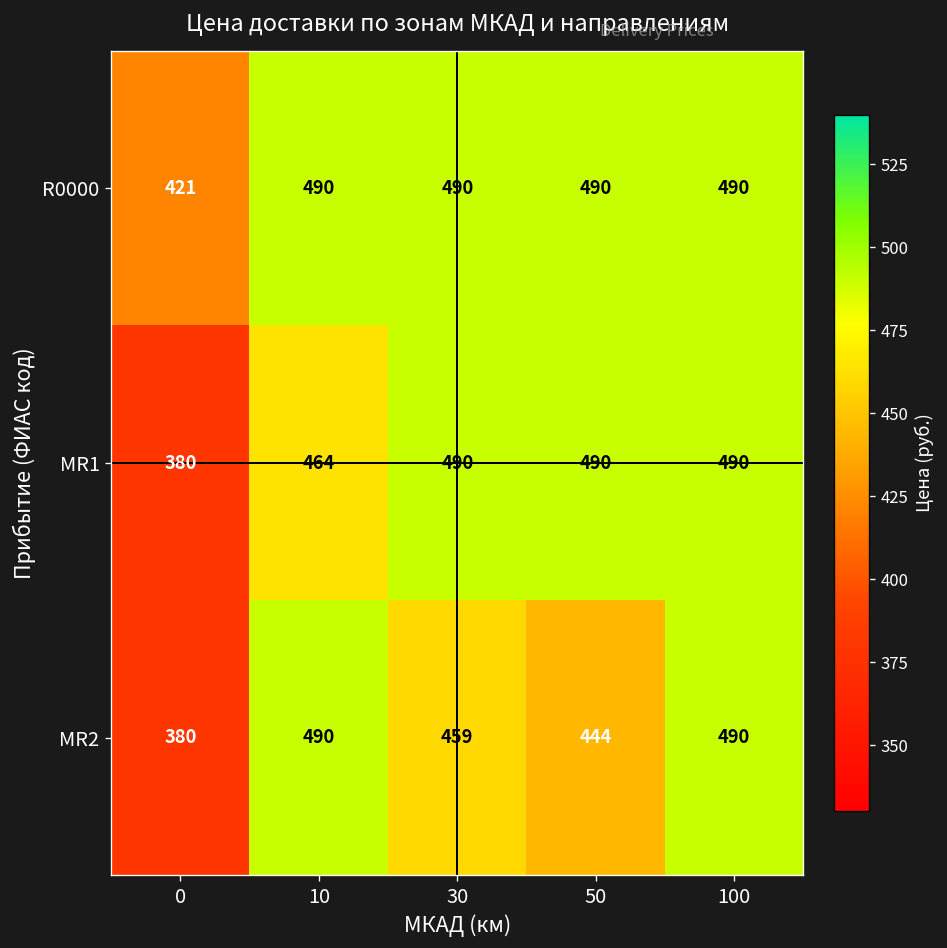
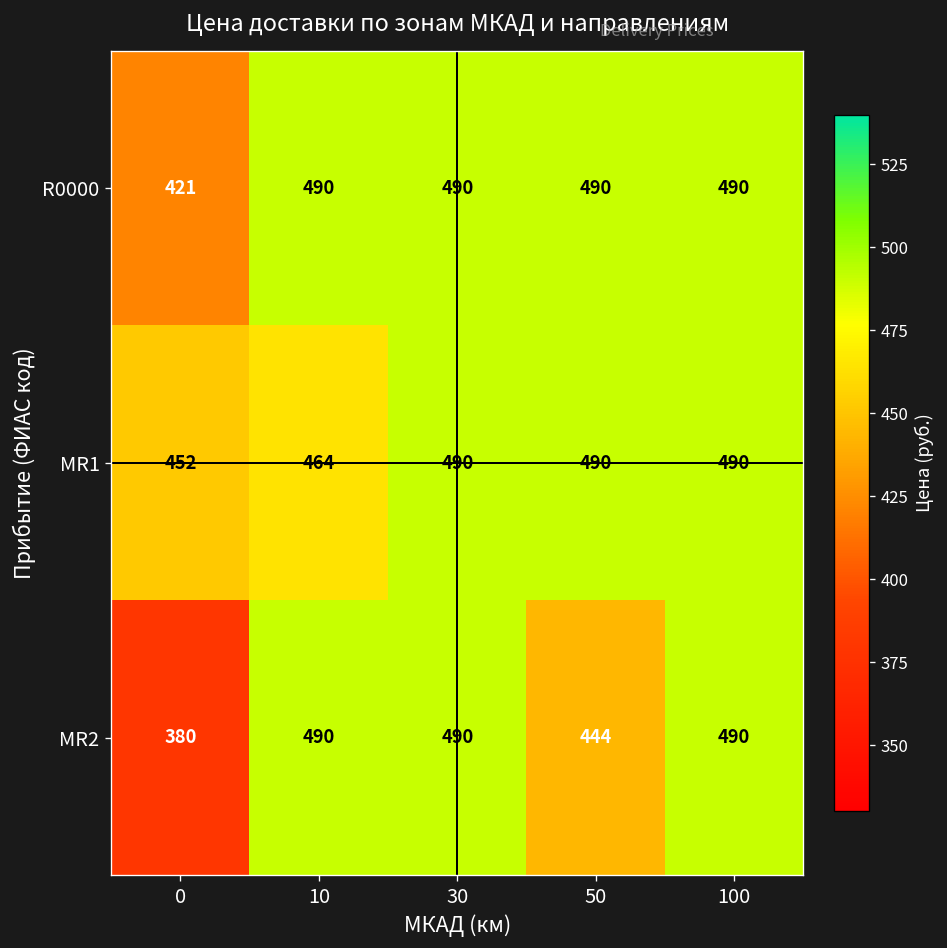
MR1, 0: 380 -> 452
MR2, 30: 459 -> 490
